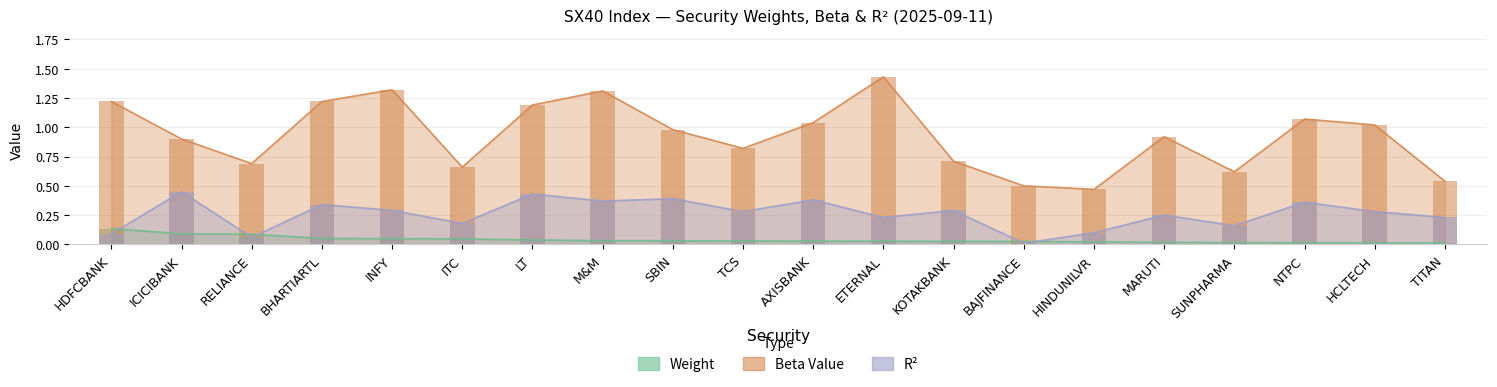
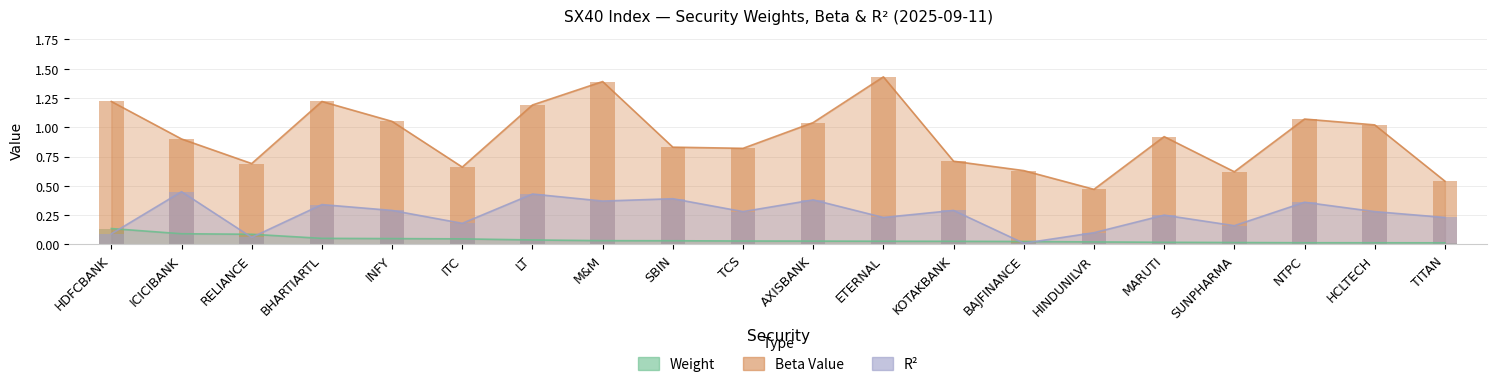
Beta Value, INFY: 1.32 -> 1.05
Beta Value, M&M: 1.31 -> 1.39
Beta Value, SBIN: 0.98 -> 0.83
Beta Value, BAJFINANCE: 0.50 -> 0.63
